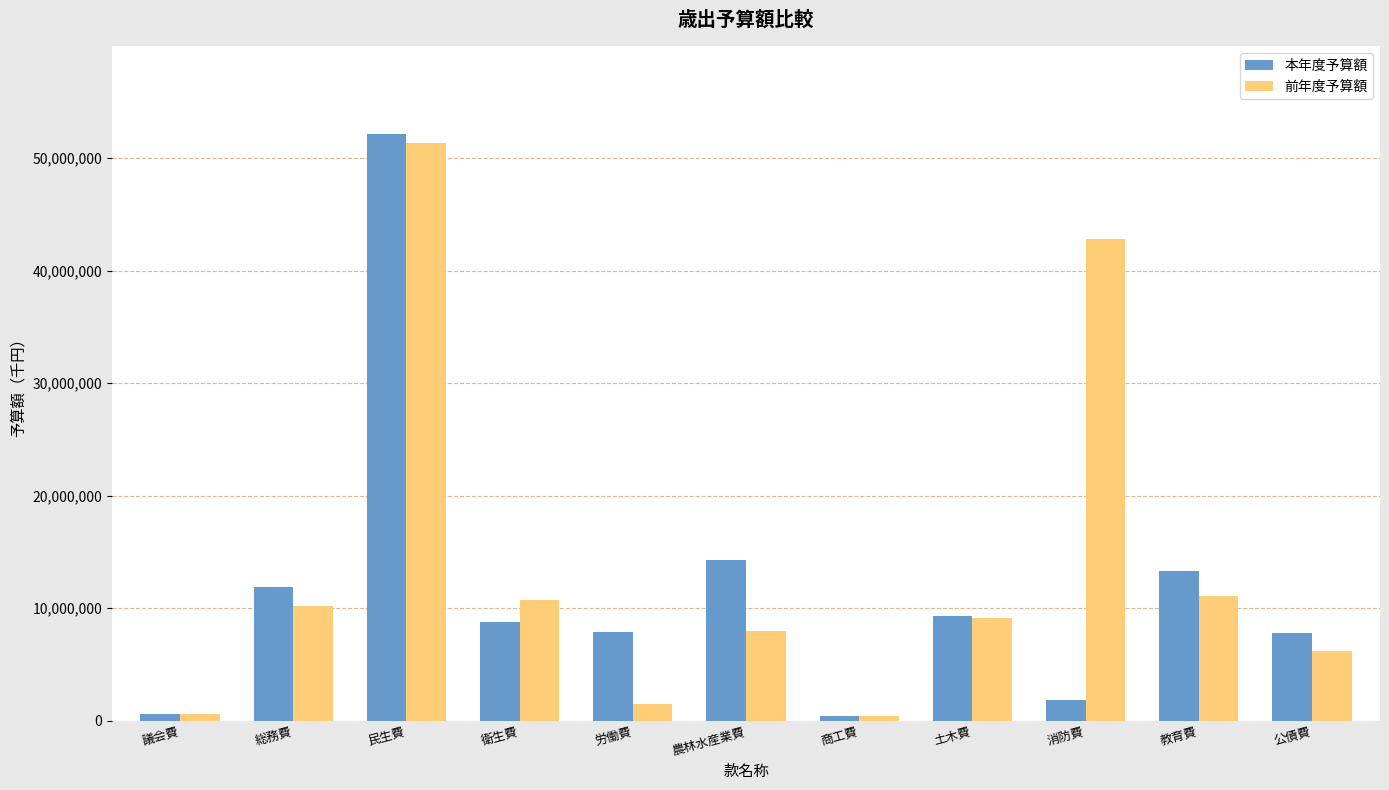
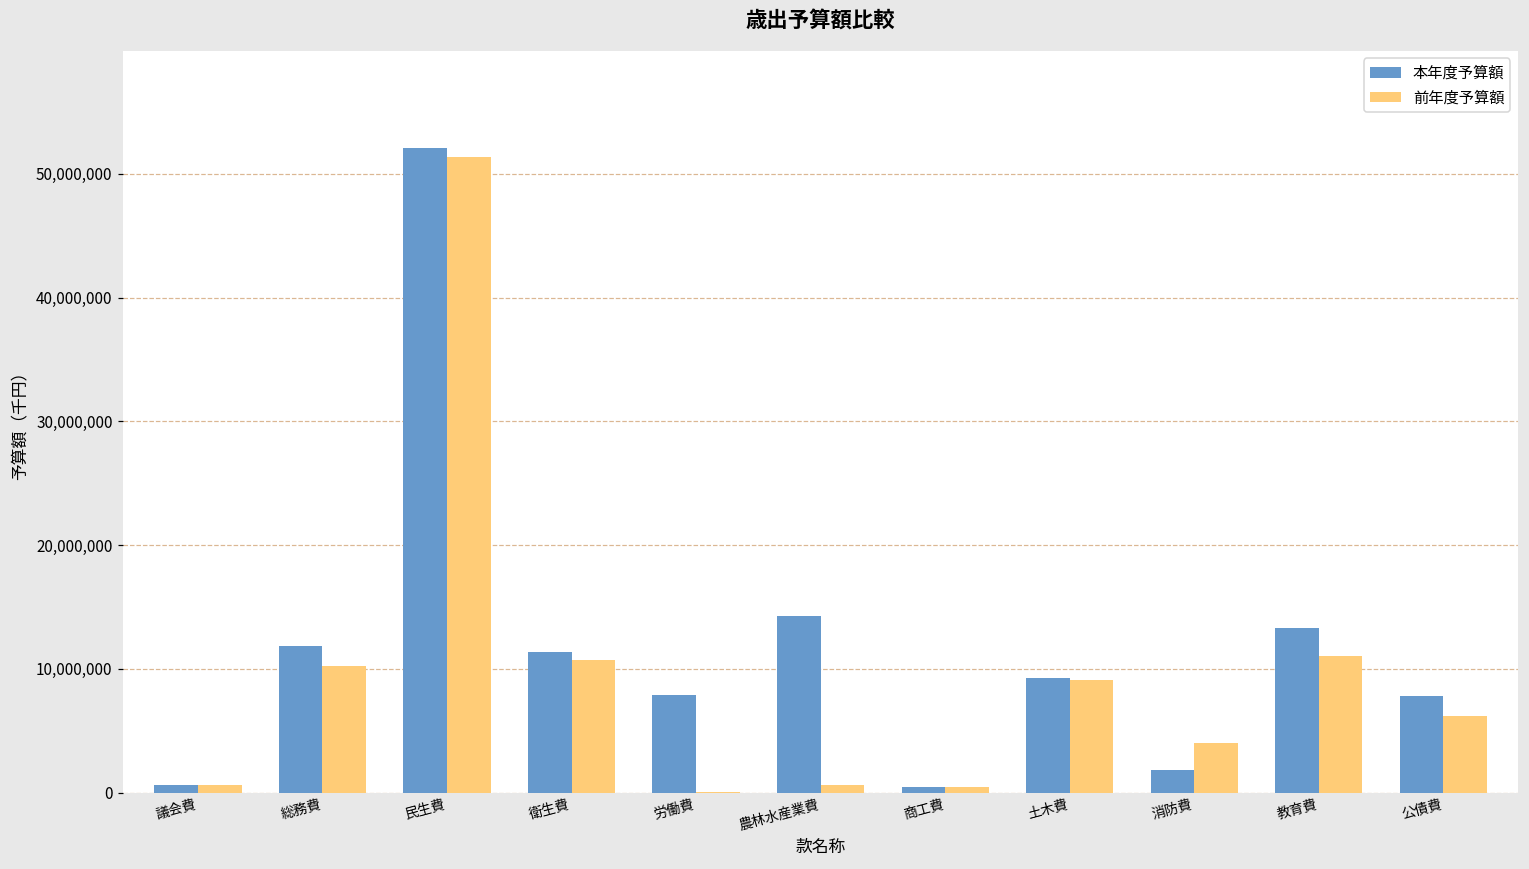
本年度予算額, 衛生費: 8,800,000 -> 11,400,000
前年度予算額, 労働費: 1,500,000 -> 100,000
前年度予算額, 農林水産業費: 8,000,000 -> 600,000
前年度予算額, 消防費: 42,800,000 -> 4,000,000
